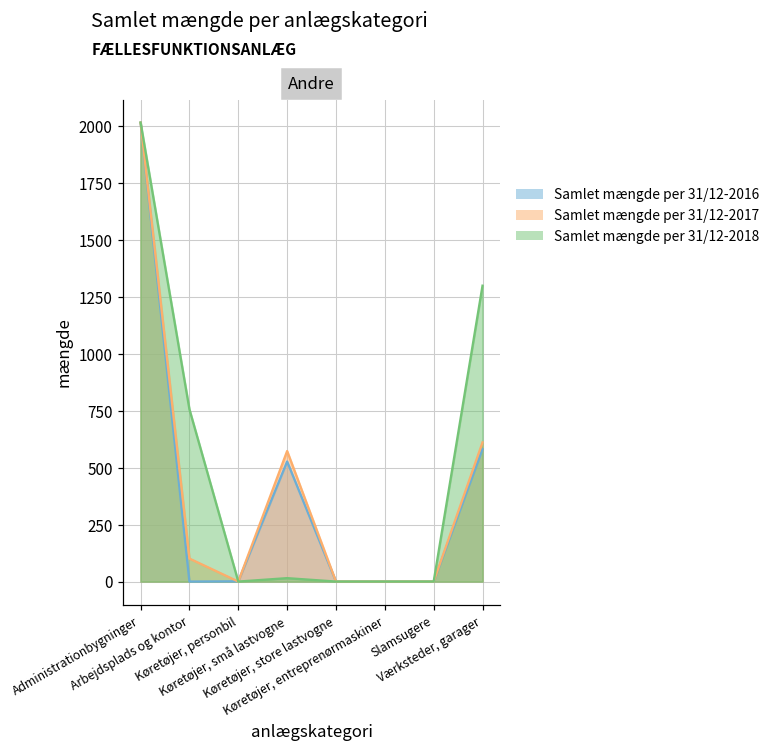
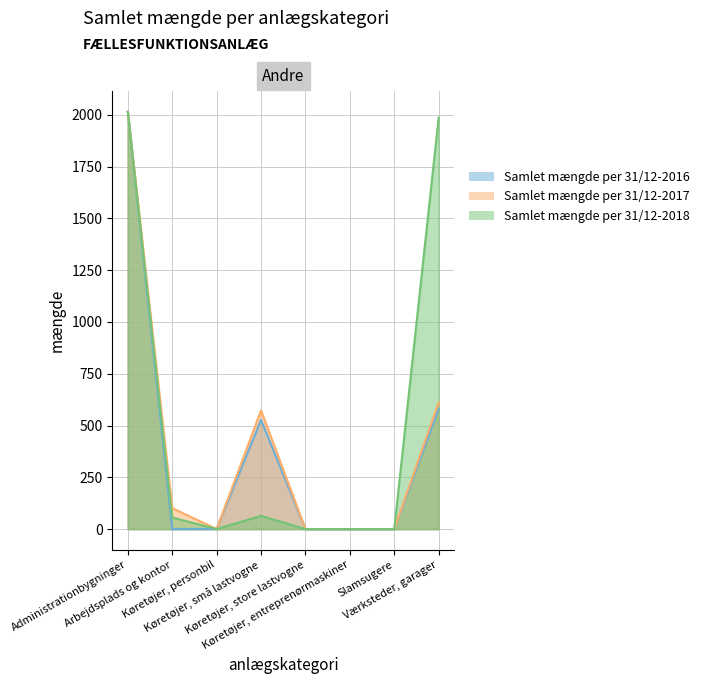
Samlet mængde per 31/12-2018, Arbejdsplads og kontor: 760 -> 60
Samlet mængde per 31/12-2018, Køretøjer, små lastvogne: 20 -> 60
Samlet mængde per 31/12-2018, Værksteder, garager: 1300 -> 1990
